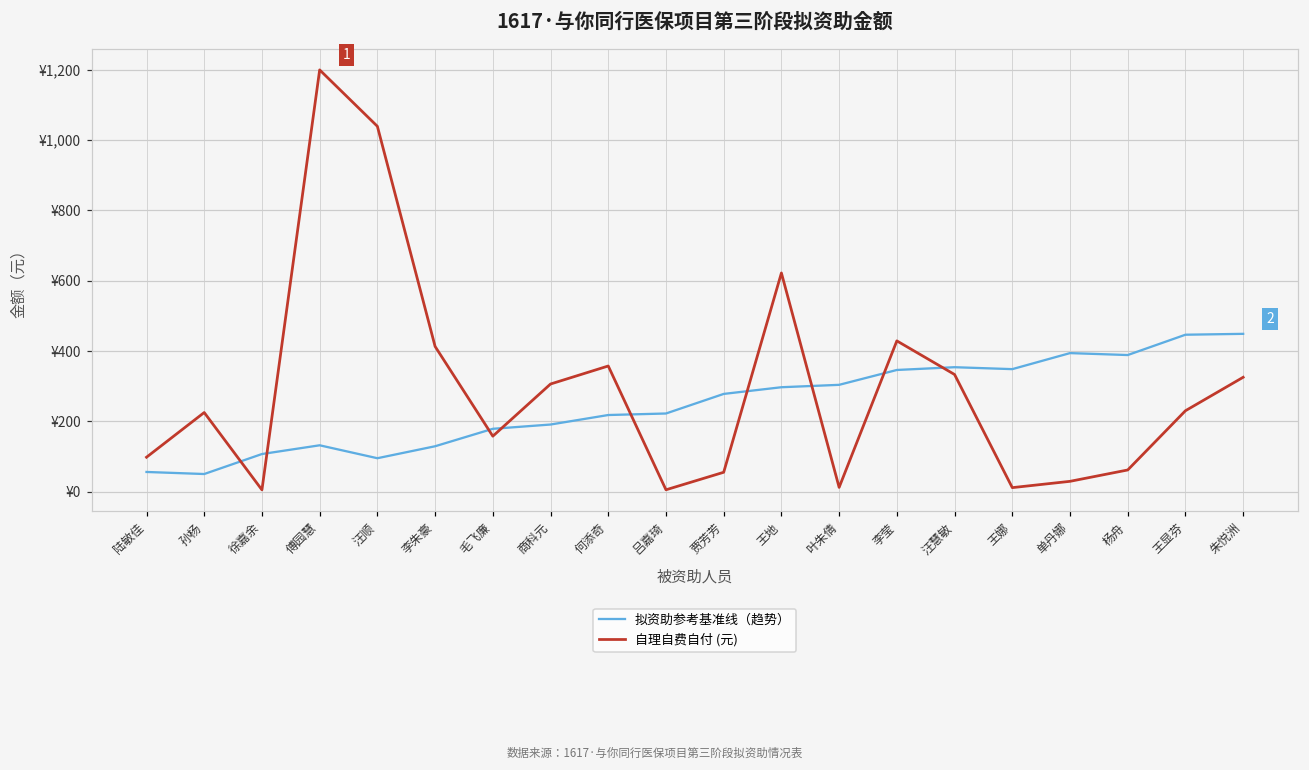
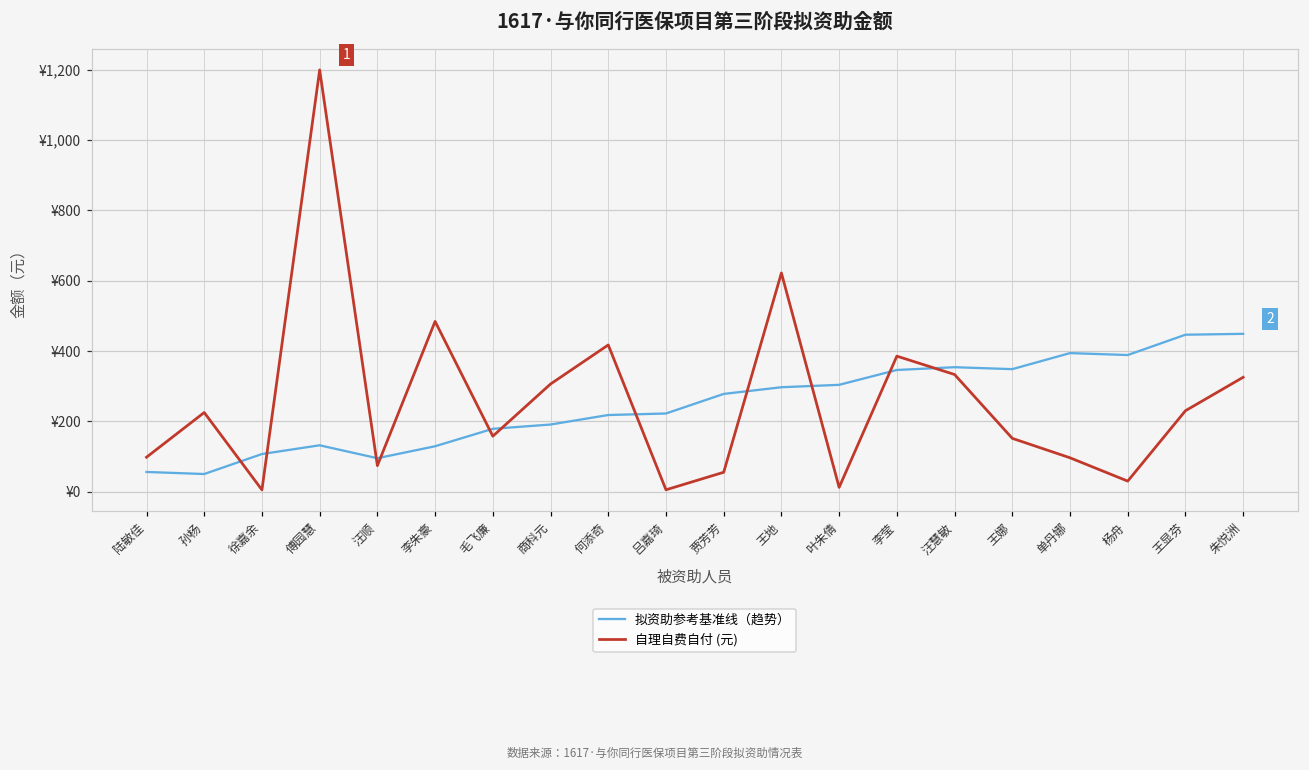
自理自费自付 (元), 汪顺: ¥1,040 -> ¥70
自理自费自付 (元), 李朱豪: ¥410 -> ¥480
自理自费自付 (元), 何添奇: ¥360 -> ¥420
自理自费自付 (元), 李莹: ¥430 -> ¥390
自理自费自付 (元), 王娜: ¥10 -> ¥150
自理自费自付 (元), 单丹娜: ¥30 -> ¥100
自理自费自付 (元), 杨舟: ¥60 -> ¥30
